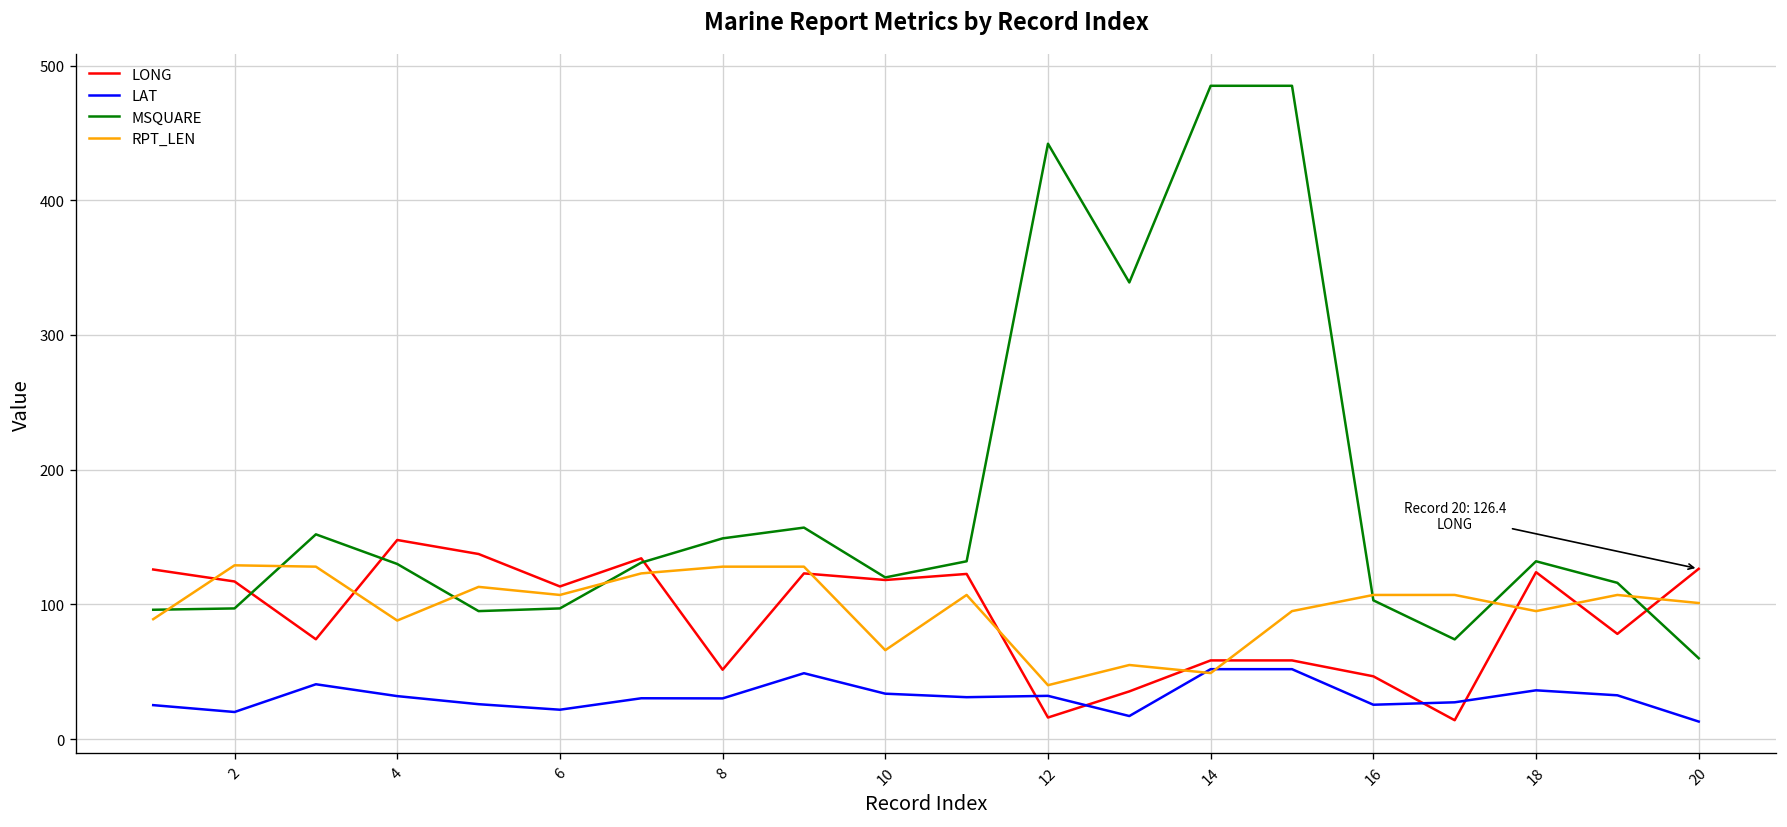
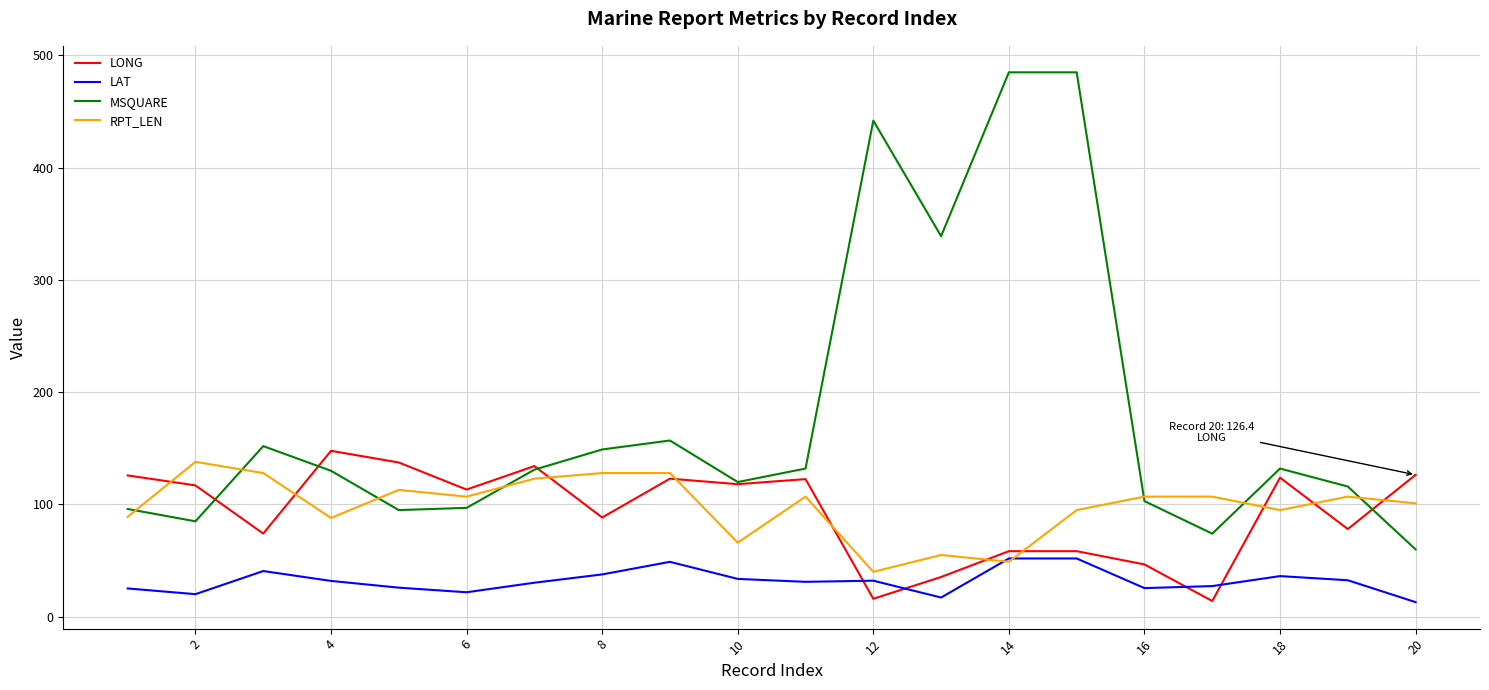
MSQUARE, 2: 97 -> 85
RPT_LEN, 2: 129 -> 138
LONG, 8: 52 -> 88
LAT, 8: 30 -> 38
